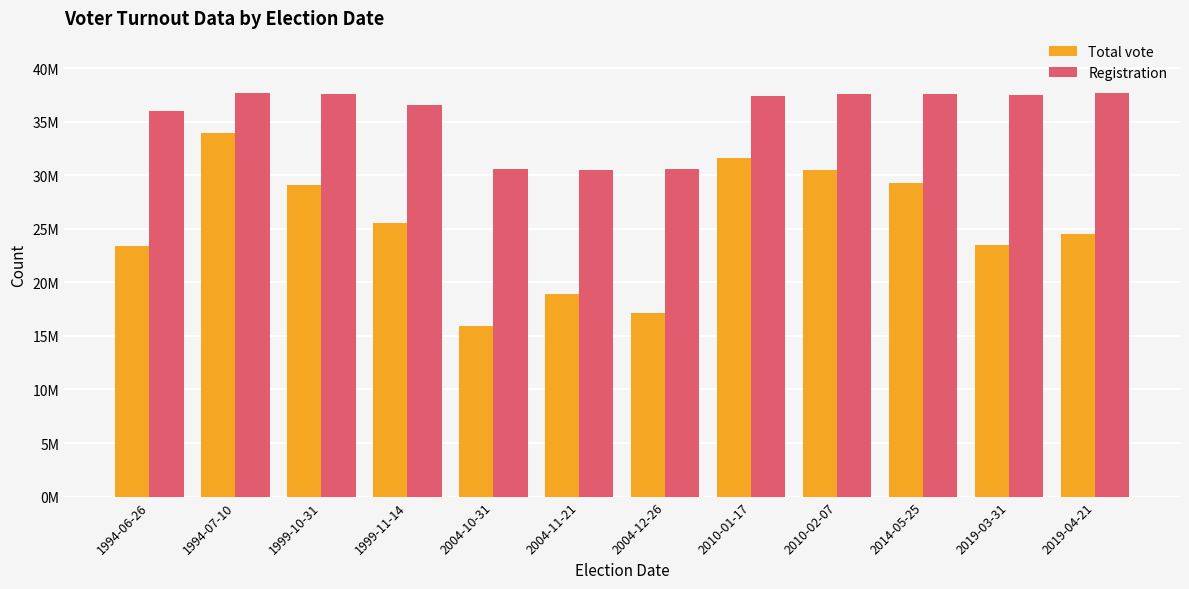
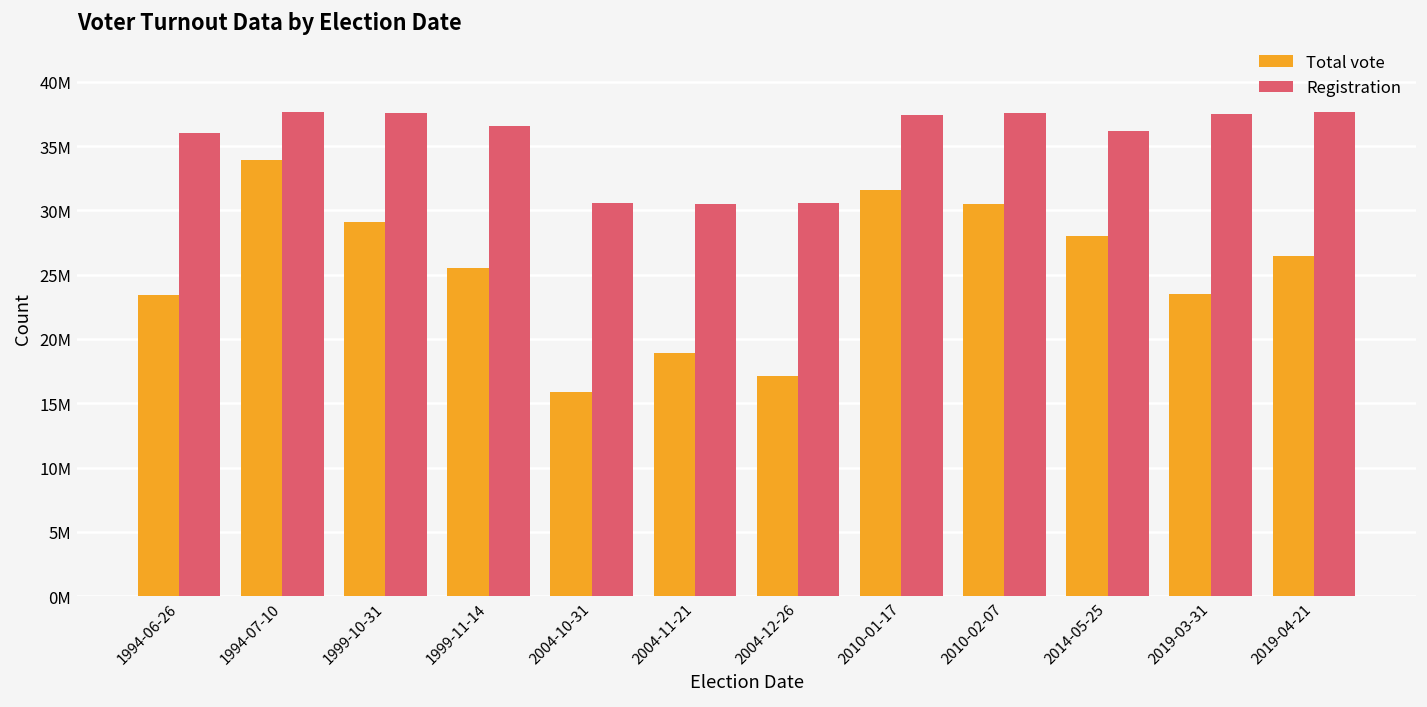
Total vote, 2014-05-25: 29300000 -> 28000000
Registration, 2014-05-25: 37600000 -> 36200000
Total vote, 2019-04-21: 24600000 -> 26500000
